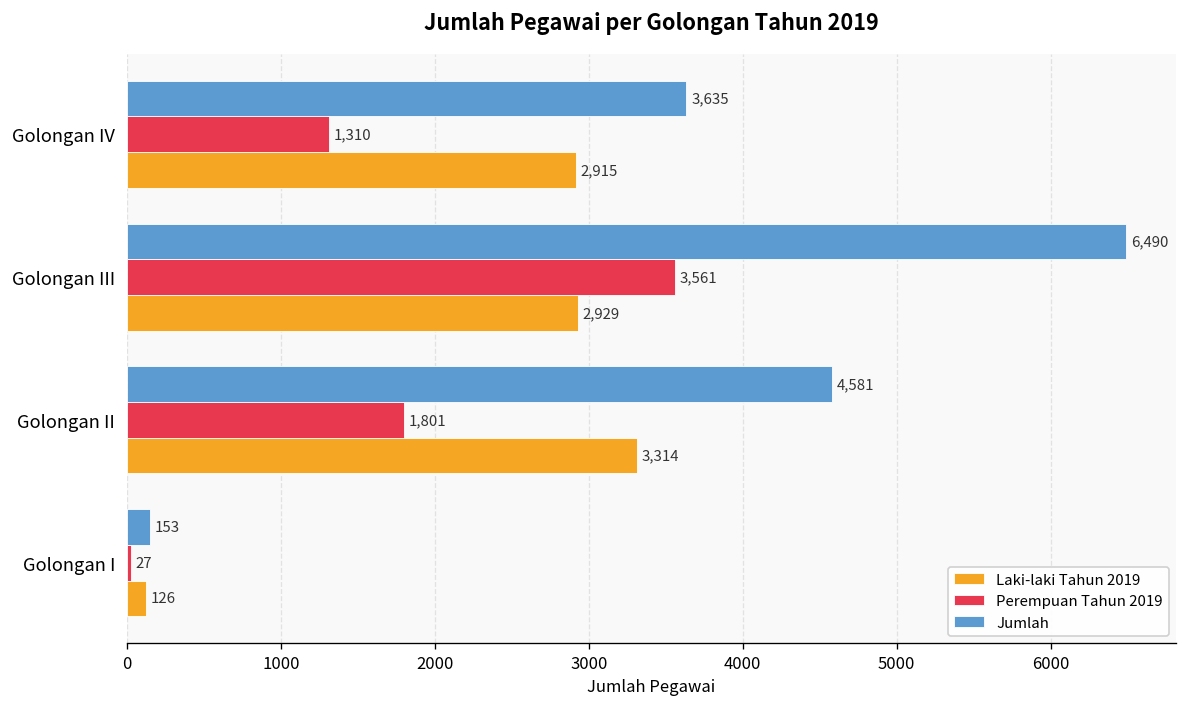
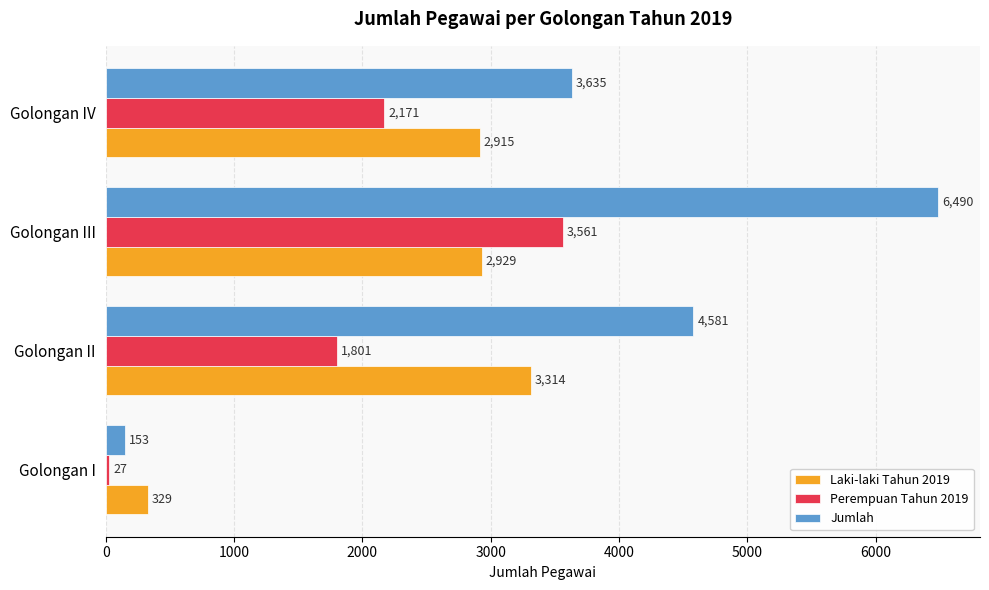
Perempuan Tahun 2019, Golongan IV: 1,310 -> 2,171
Laki-laki Tahun 2019, Golongan I: 126 -> 329
